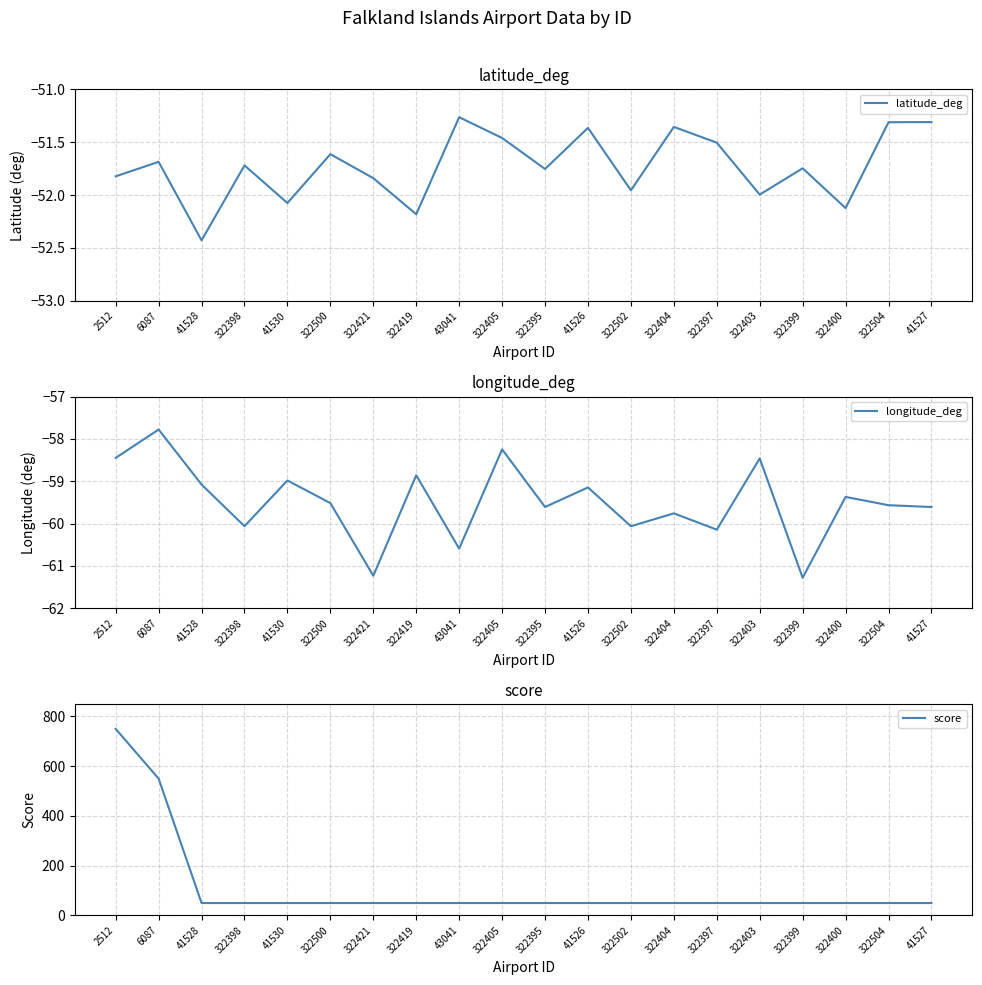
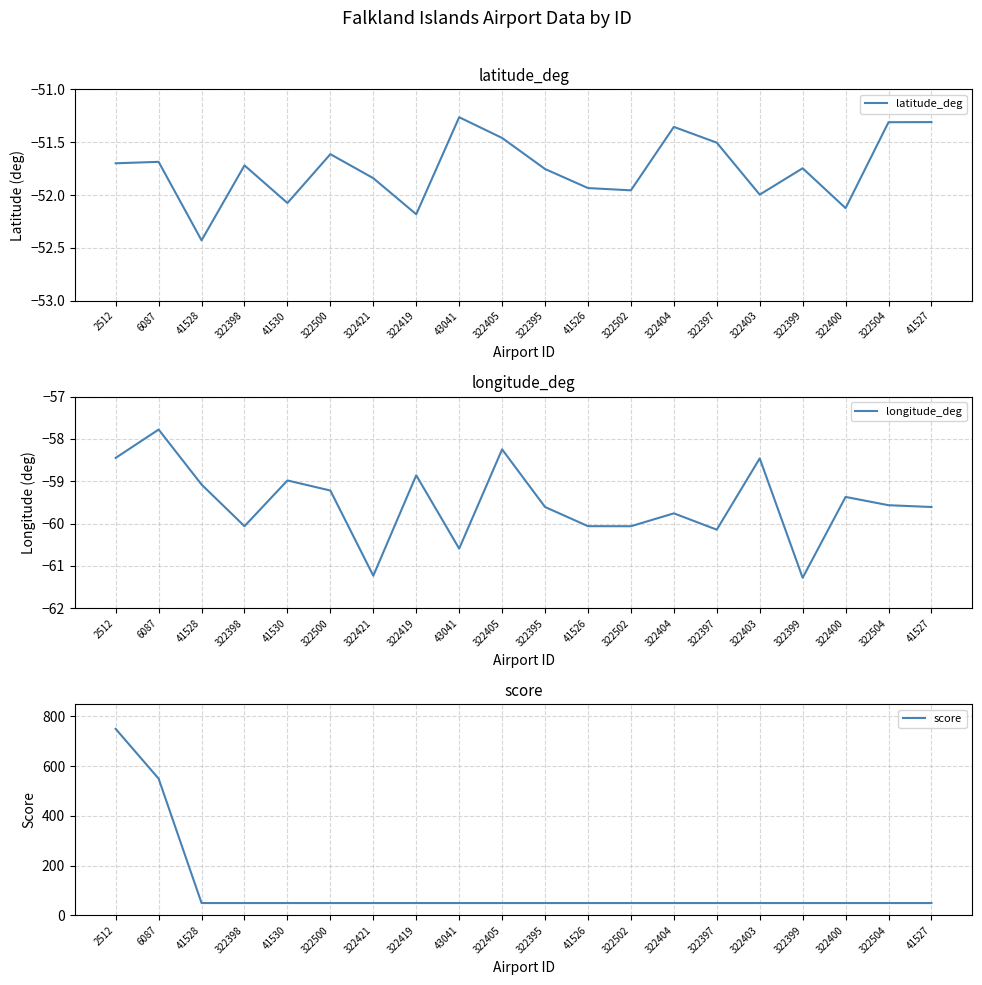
latitude_deg, 2512: -51.82 -> -51.70
latitude_deg, 41526: -51.36 -> -51.93
longitude_deg, 322500: -59.5 -> -59.2
longitude_deg, 41526: -59.1 -> -60.1
